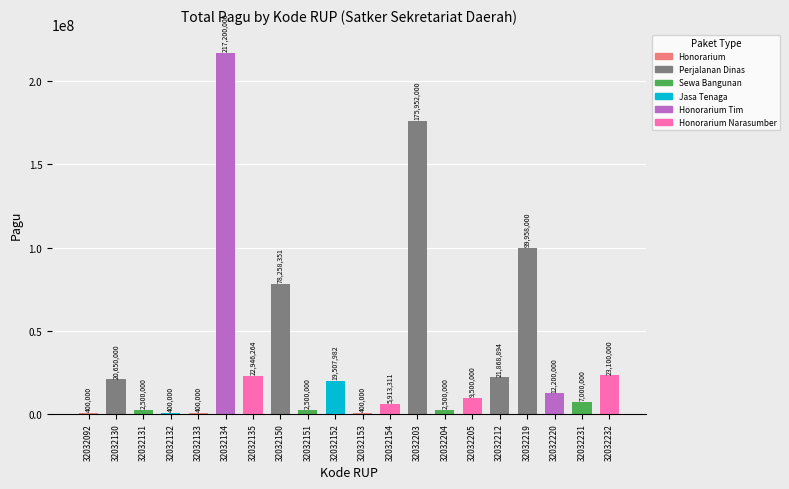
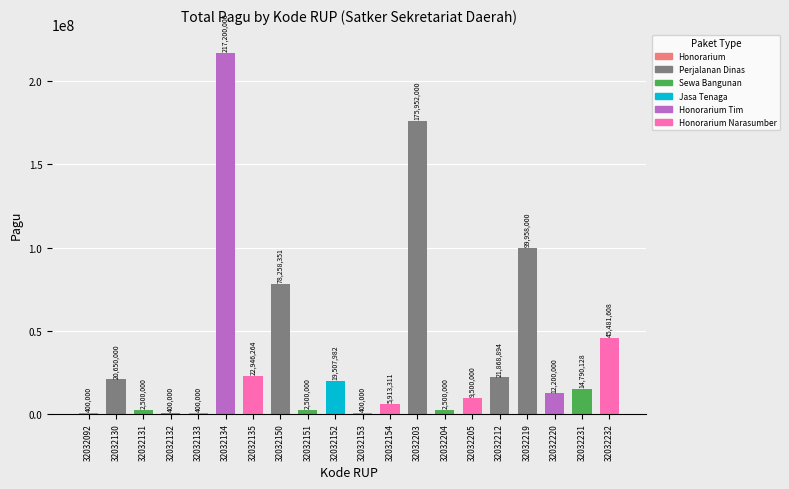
32032231: 7,000,000 -> 14,790,128
32032232: 23,100,000 -> 45,481,608
